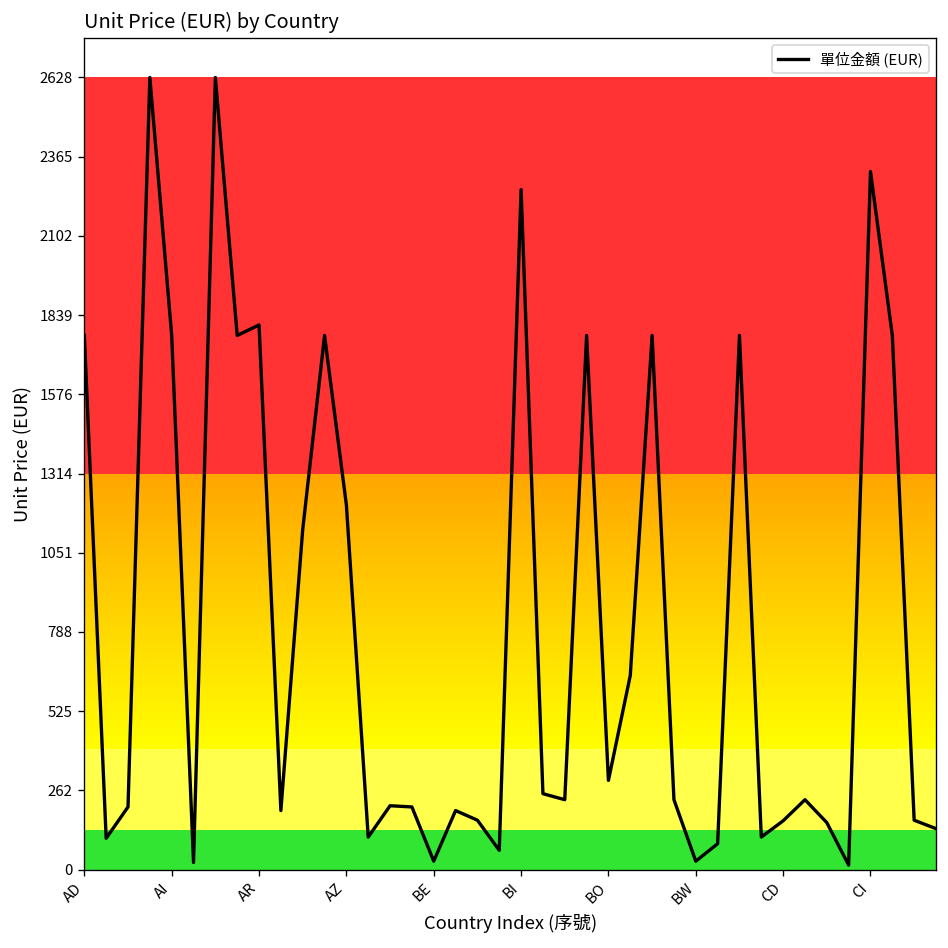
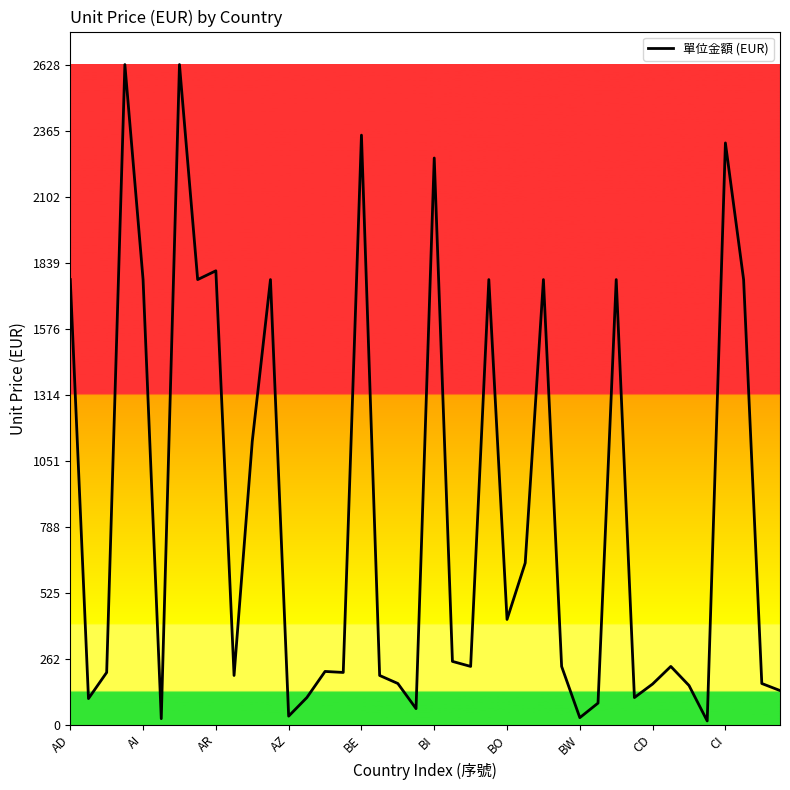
AZ: 1210 -> 30
BE: 30 -> 2350
BO: 300 -> 420
